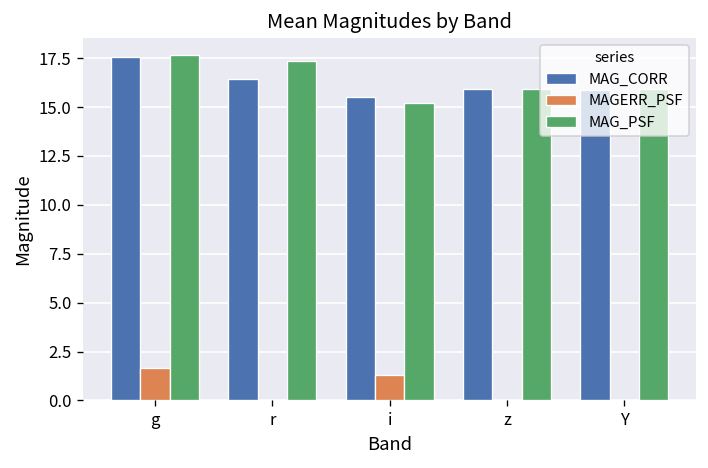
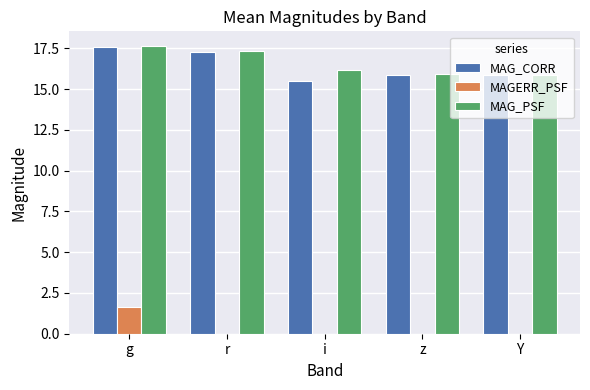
MAG_CORR, r: 16.5 -> 17.3
MAGERR_PSF, i: 1.3 -> 0.0
MAG_PSF, i: 15.2 -> 16.2
